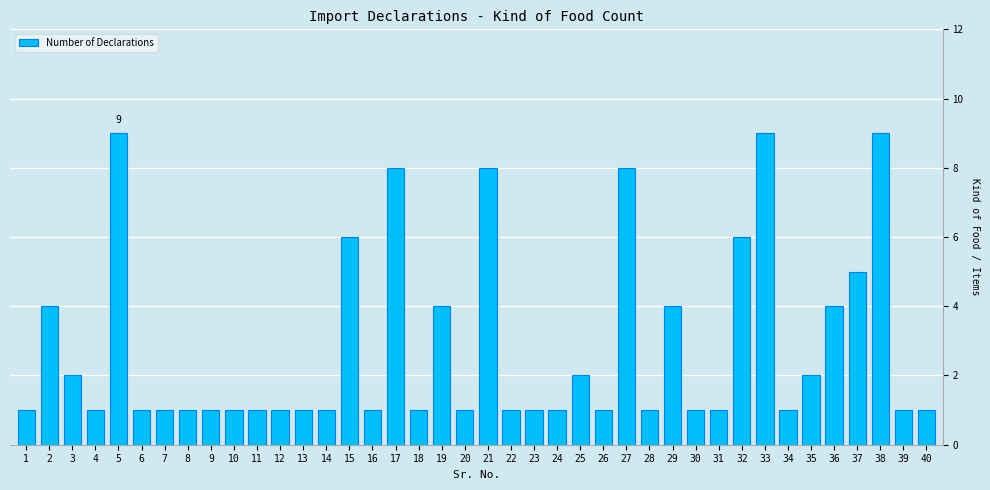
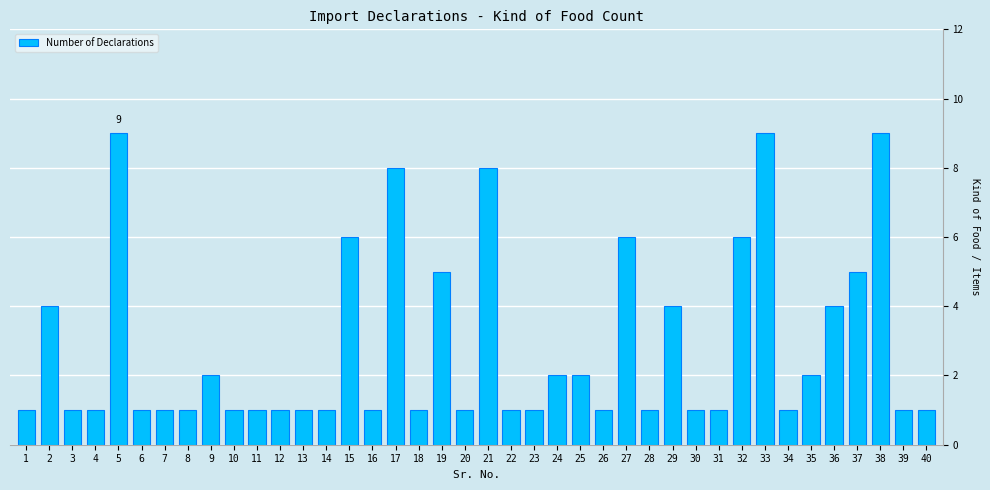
3: 2 -> 1
9: 1 -> 2
19: 4 -> 5
24: 1 -> 2
27: 8 -> 6
